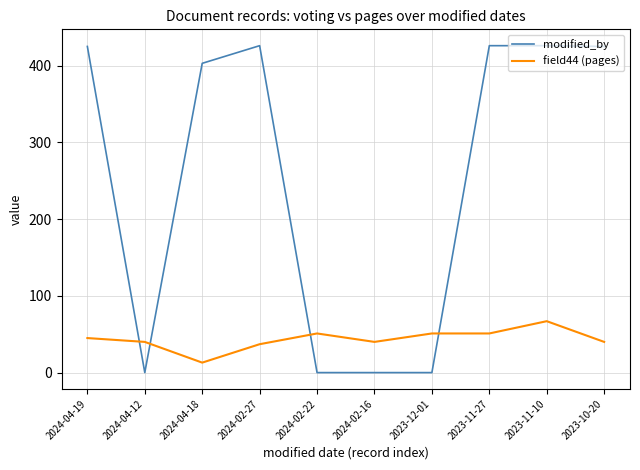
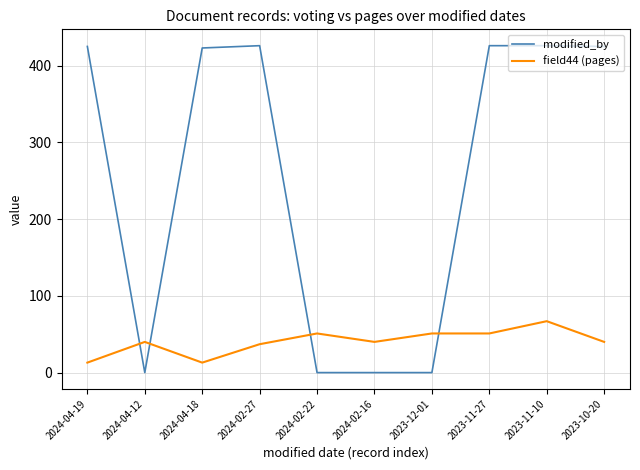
field44 (pages), 2024-04-19: 50 -> 10
modified_by, 2024-04-18: 400 -> 420
